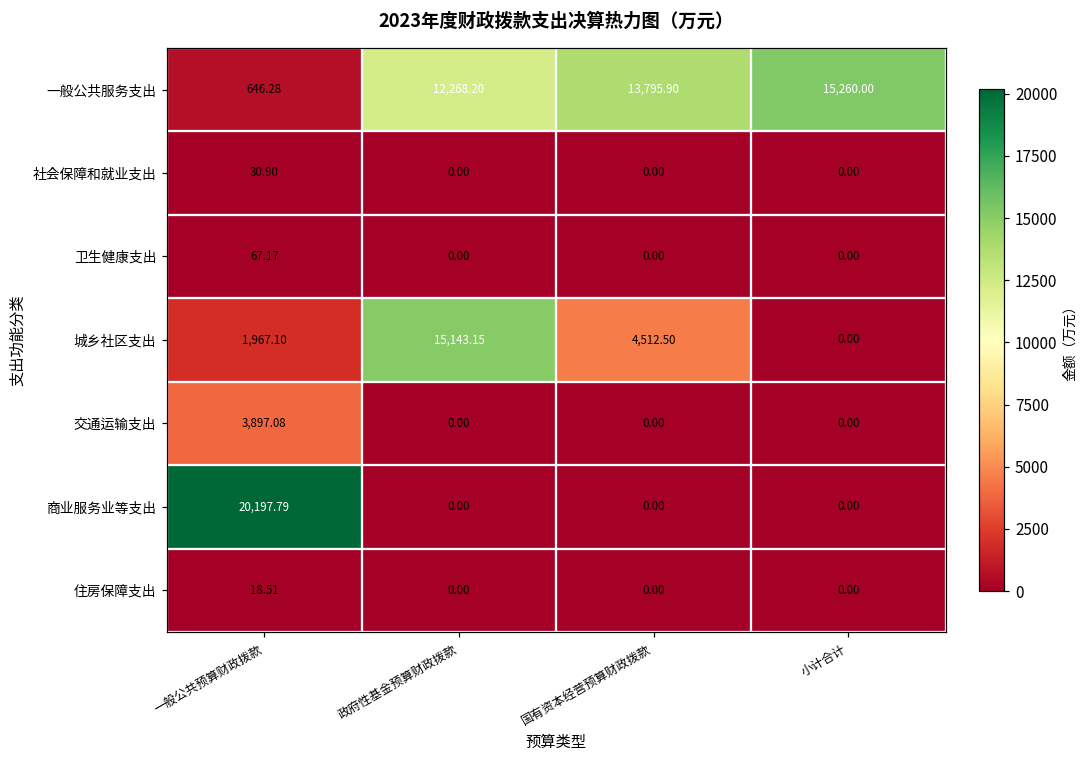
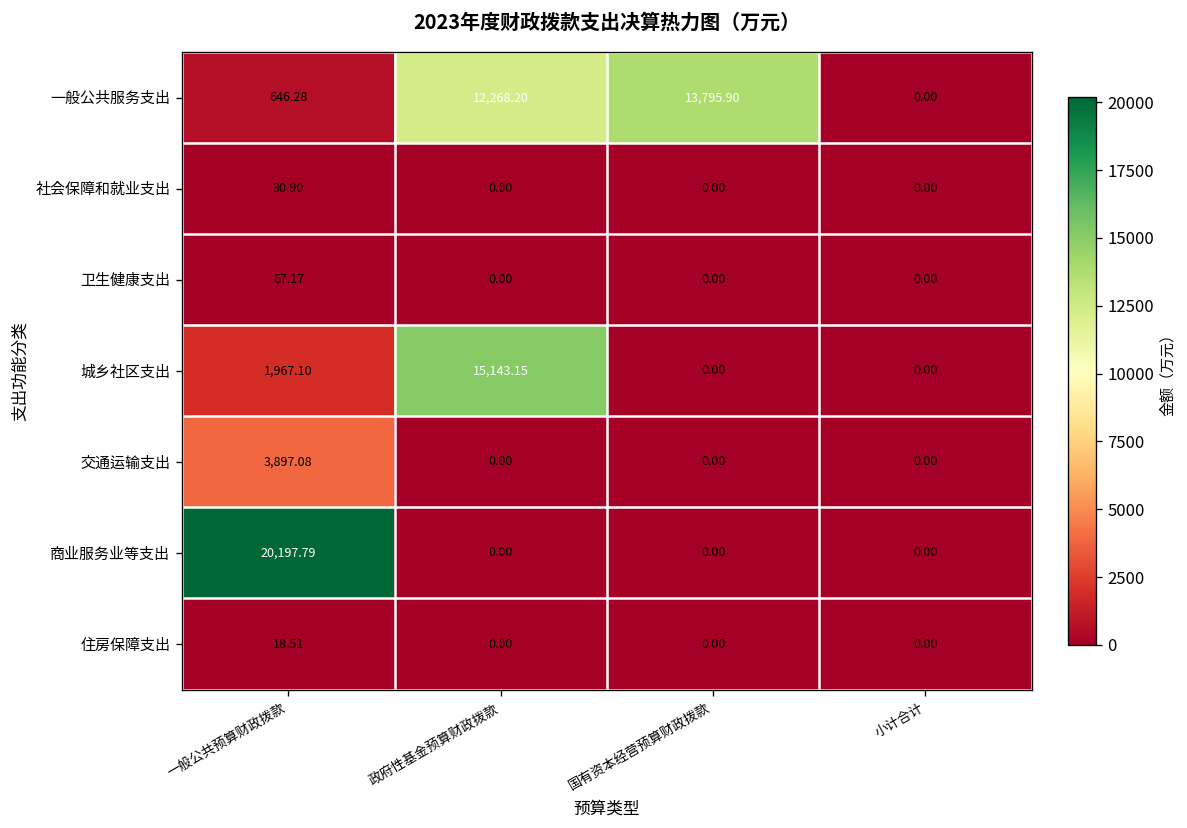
一般公共服务支出, 小计合计: 15,260.00 -> 0.00
城乡社区支出, 国有资本经营预算财政拨款: 4,512.50 -> 0.00
